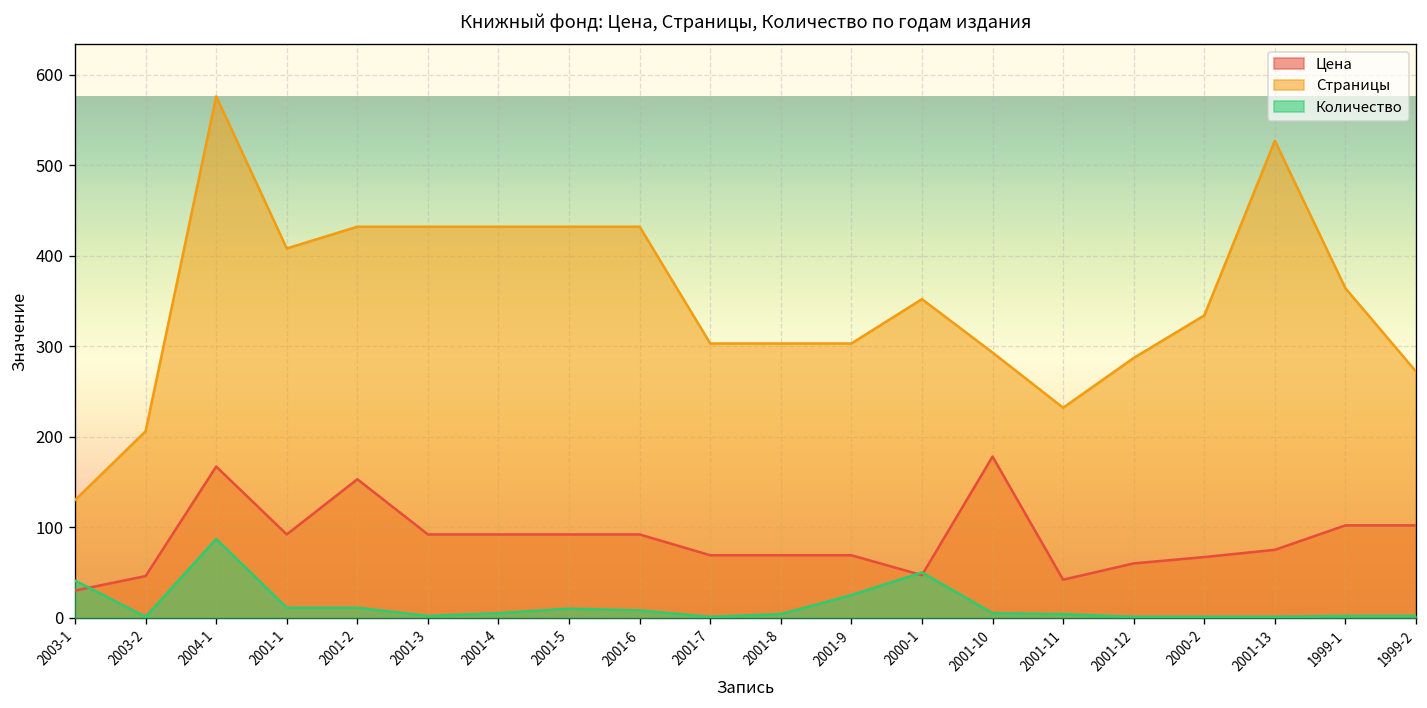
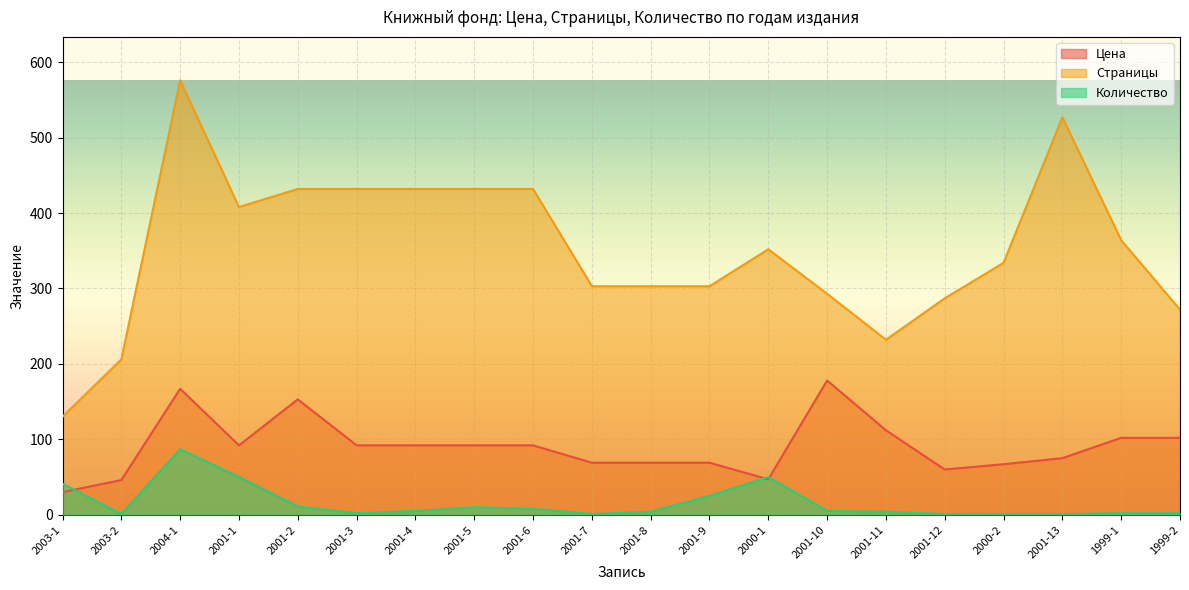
Количество, 2001-1: 10 -> 50
Цена, 2001-11: 40 -> 110
